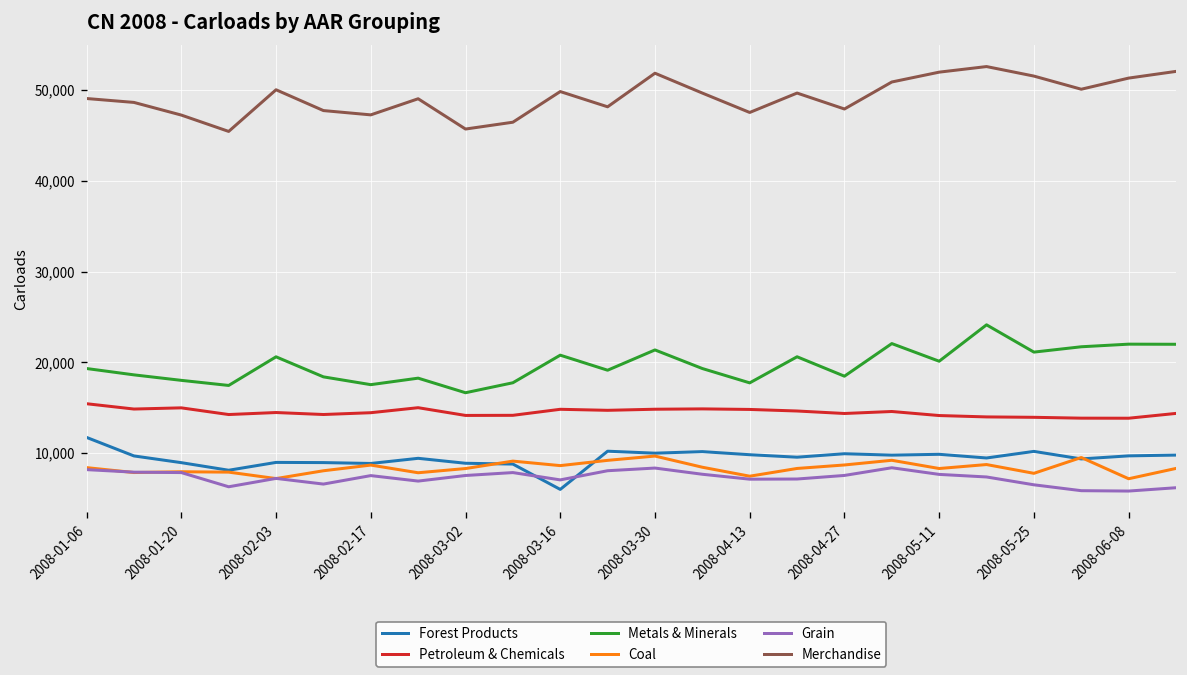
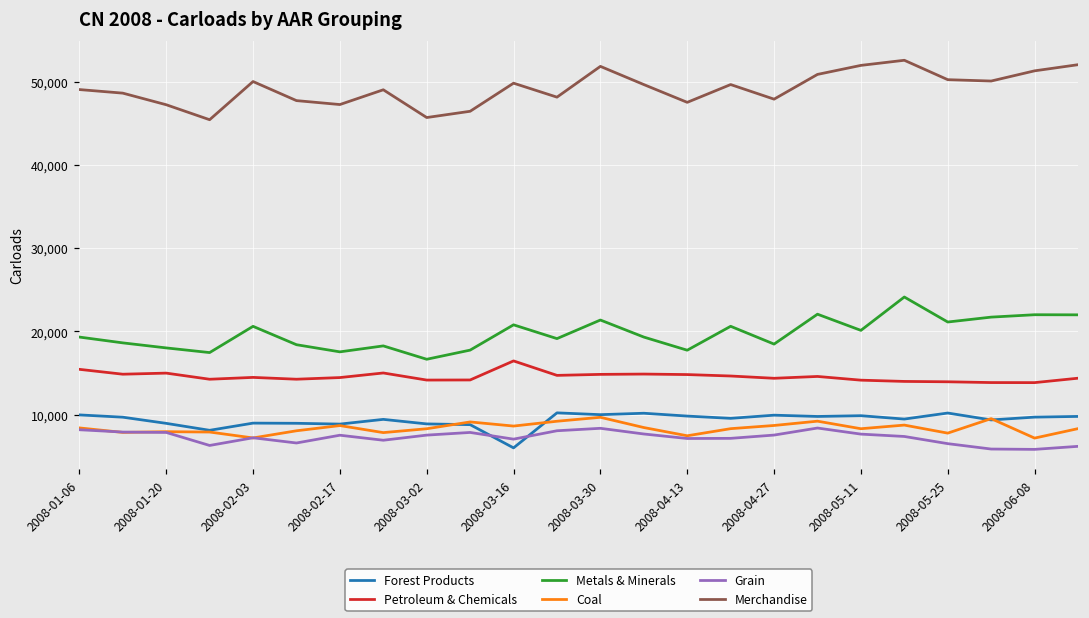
Forest Products, 2008-01-06: 12,000 -> 10,000
Petroleum & Chemicals, 2008-03-16: 15,000 -> 16,000
Merchandise, 2008-05-25: 52,000 -> 50,000
